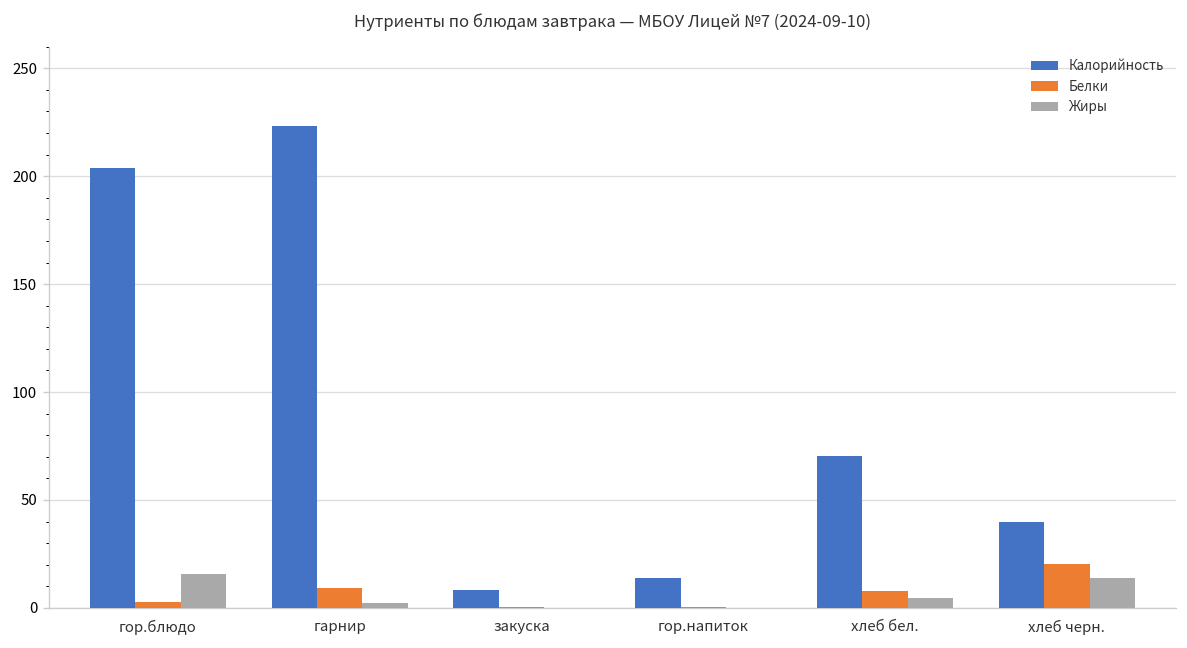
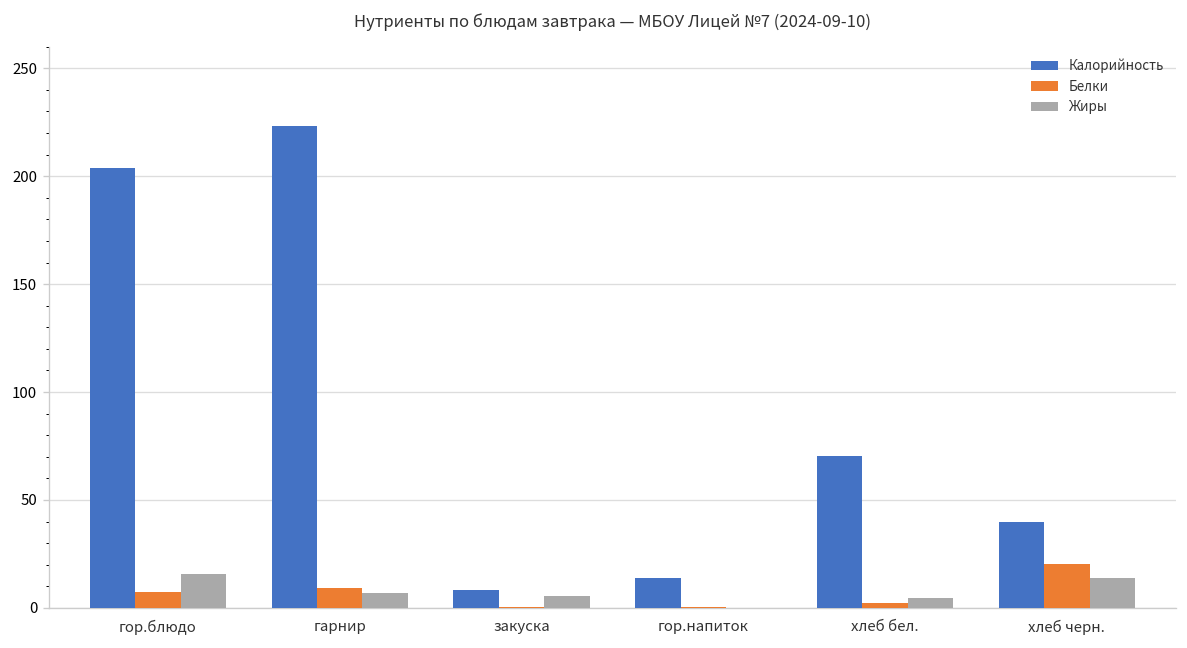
Белки, гор.блюдо: 3 -> 7
Жиры, гарнир: 2 -> 7
Жиры, закуска: 0 -> 6
Белки, хлеб бел.: 8 -> 2
